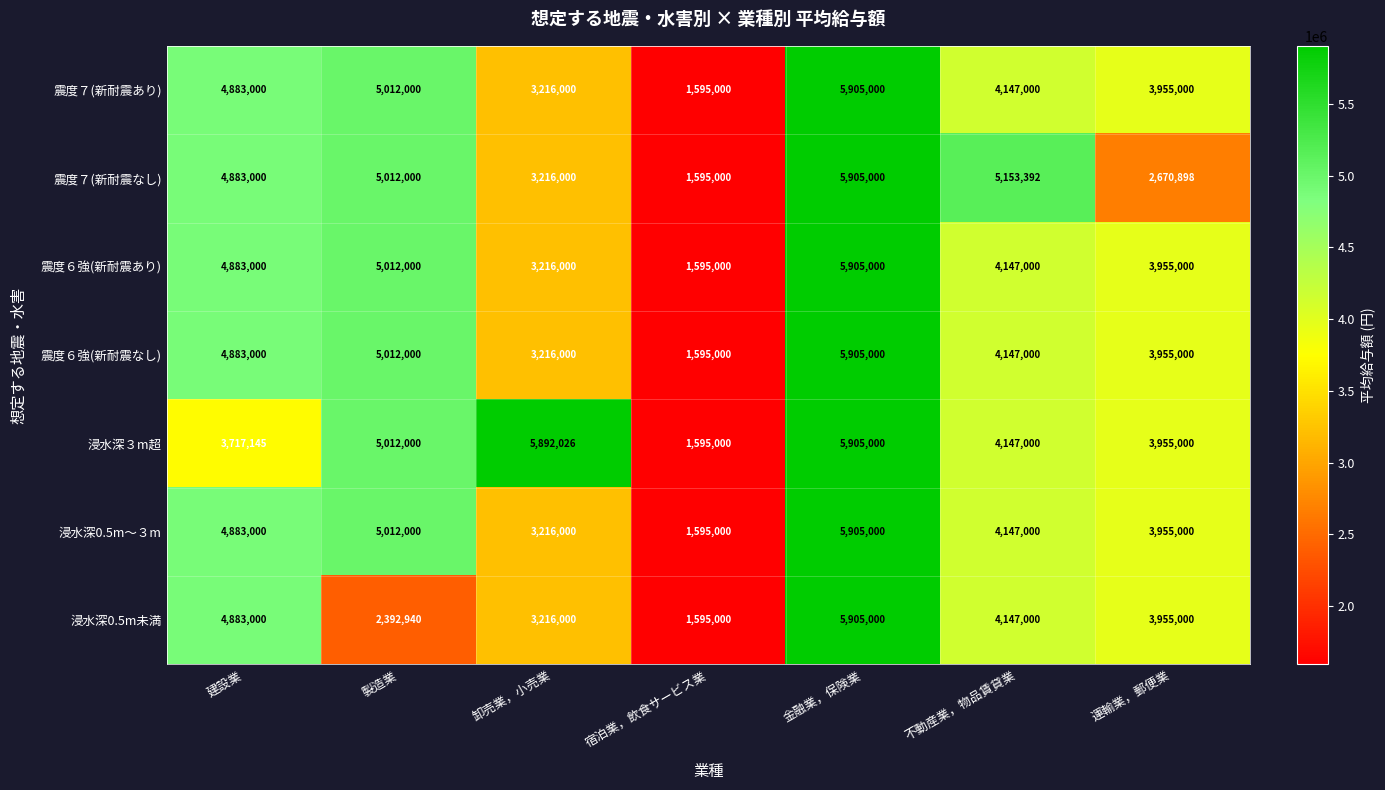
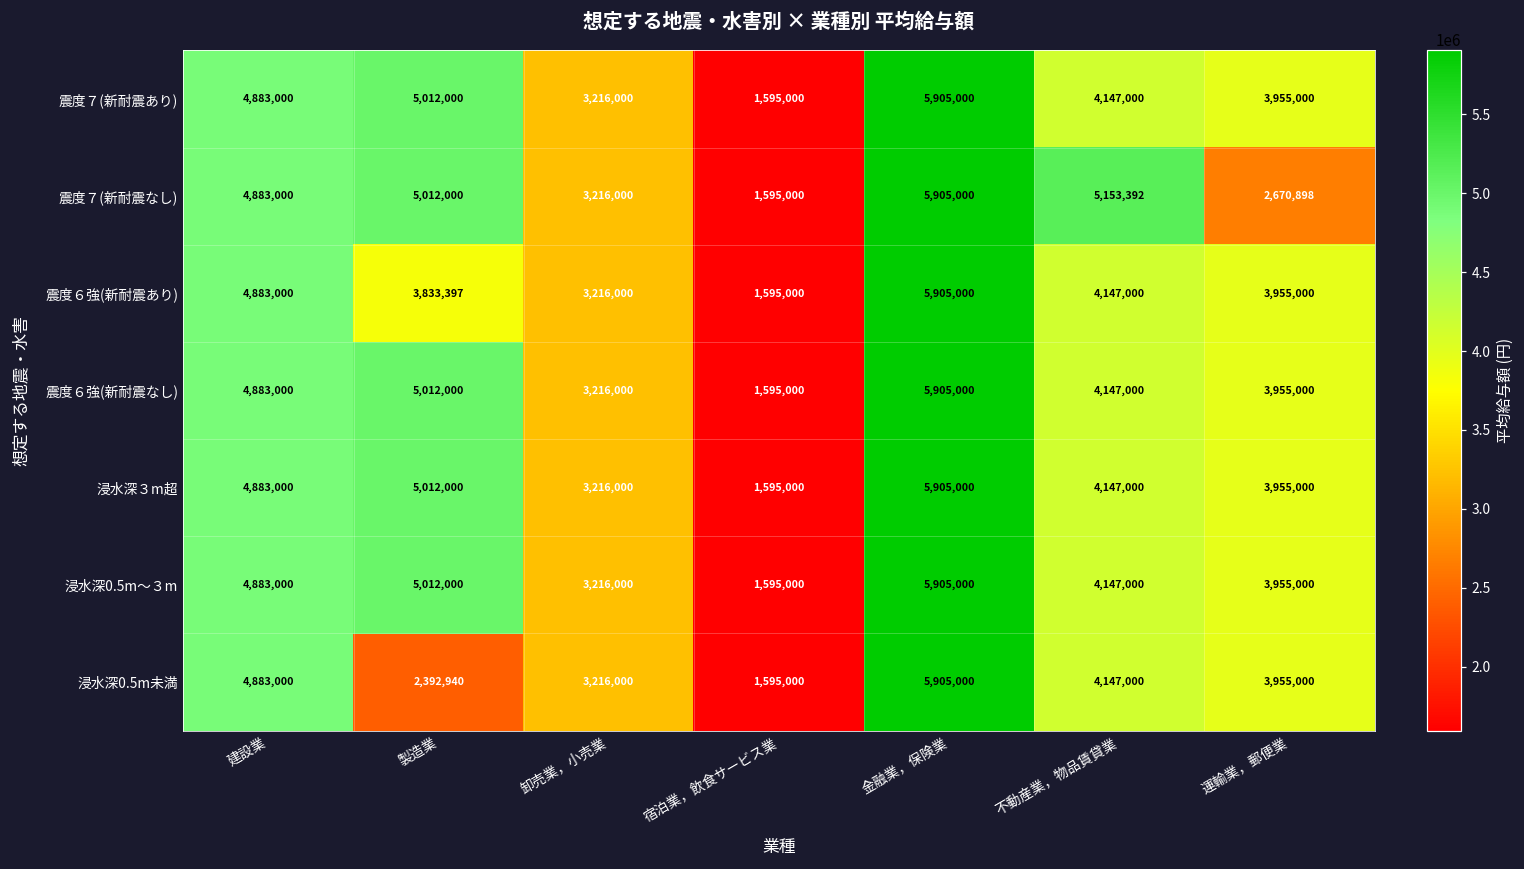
震度６強(新耐震あり), 製造業: 5,012,000 -> 3,833,397
浸水深３m超, 建設業: 3,717,145 -> 4,883,000
浸水深３m超, 卸売業，小売業: 5,892,026 -> 3,216,000
